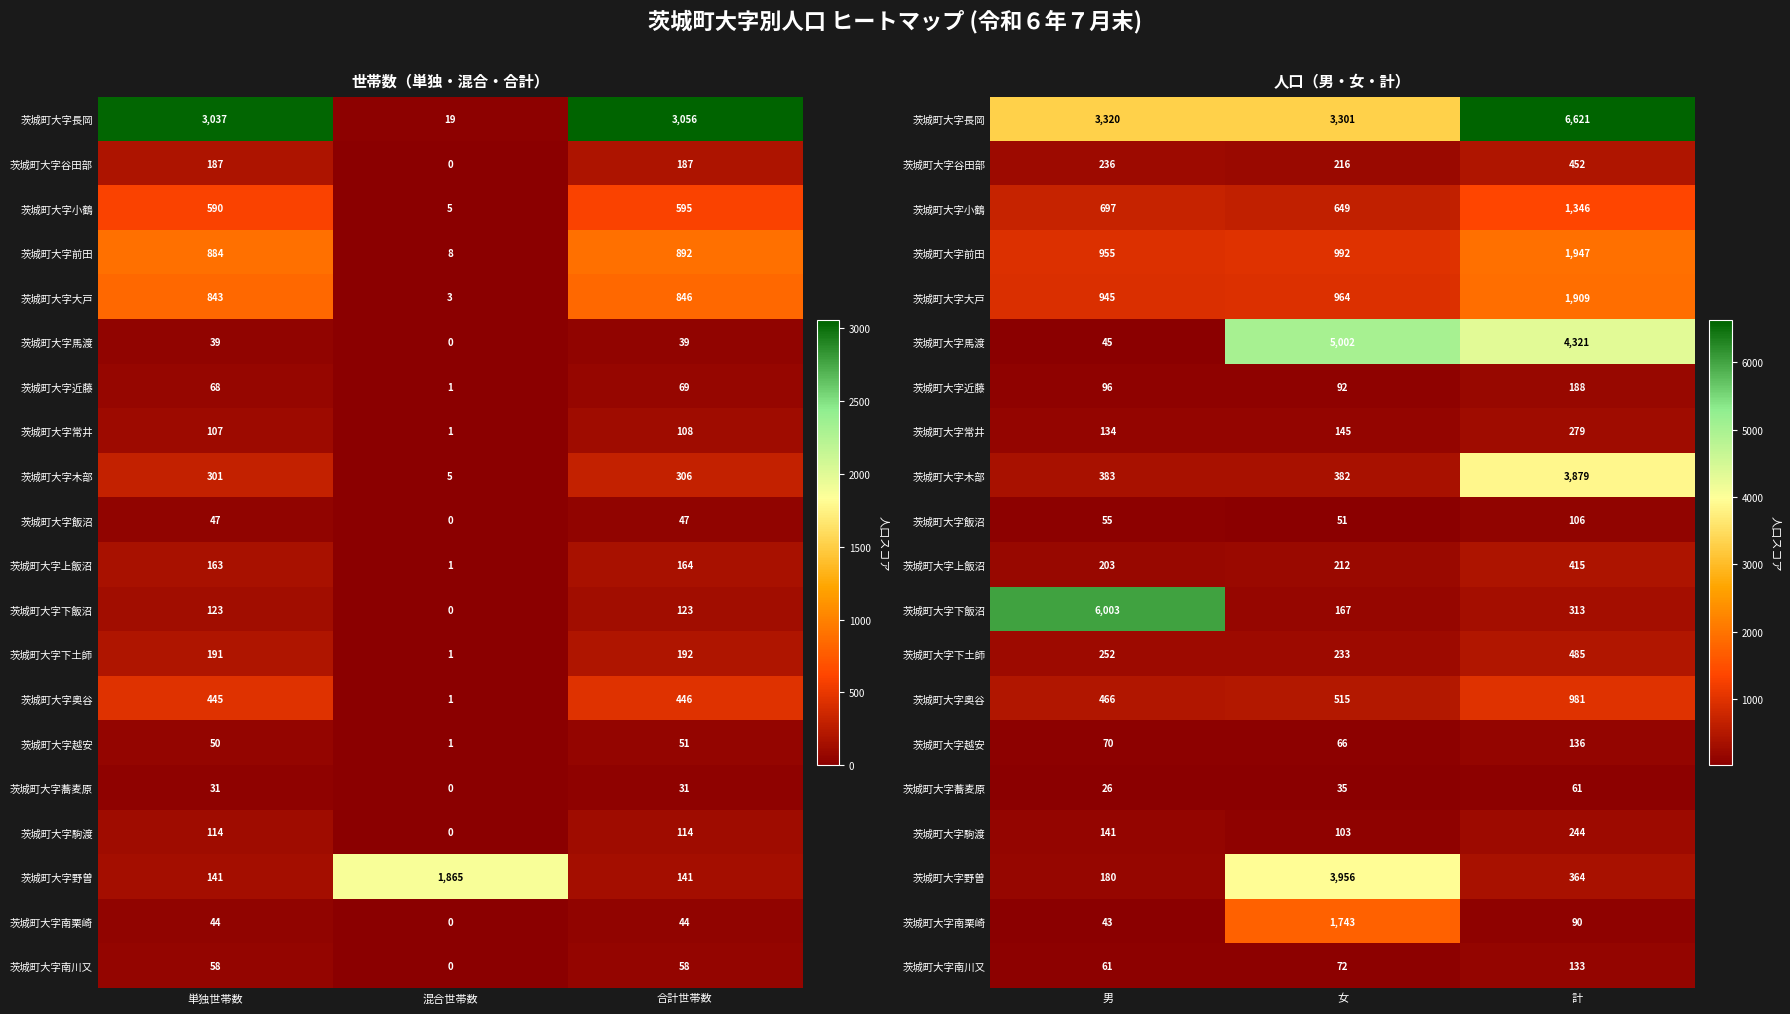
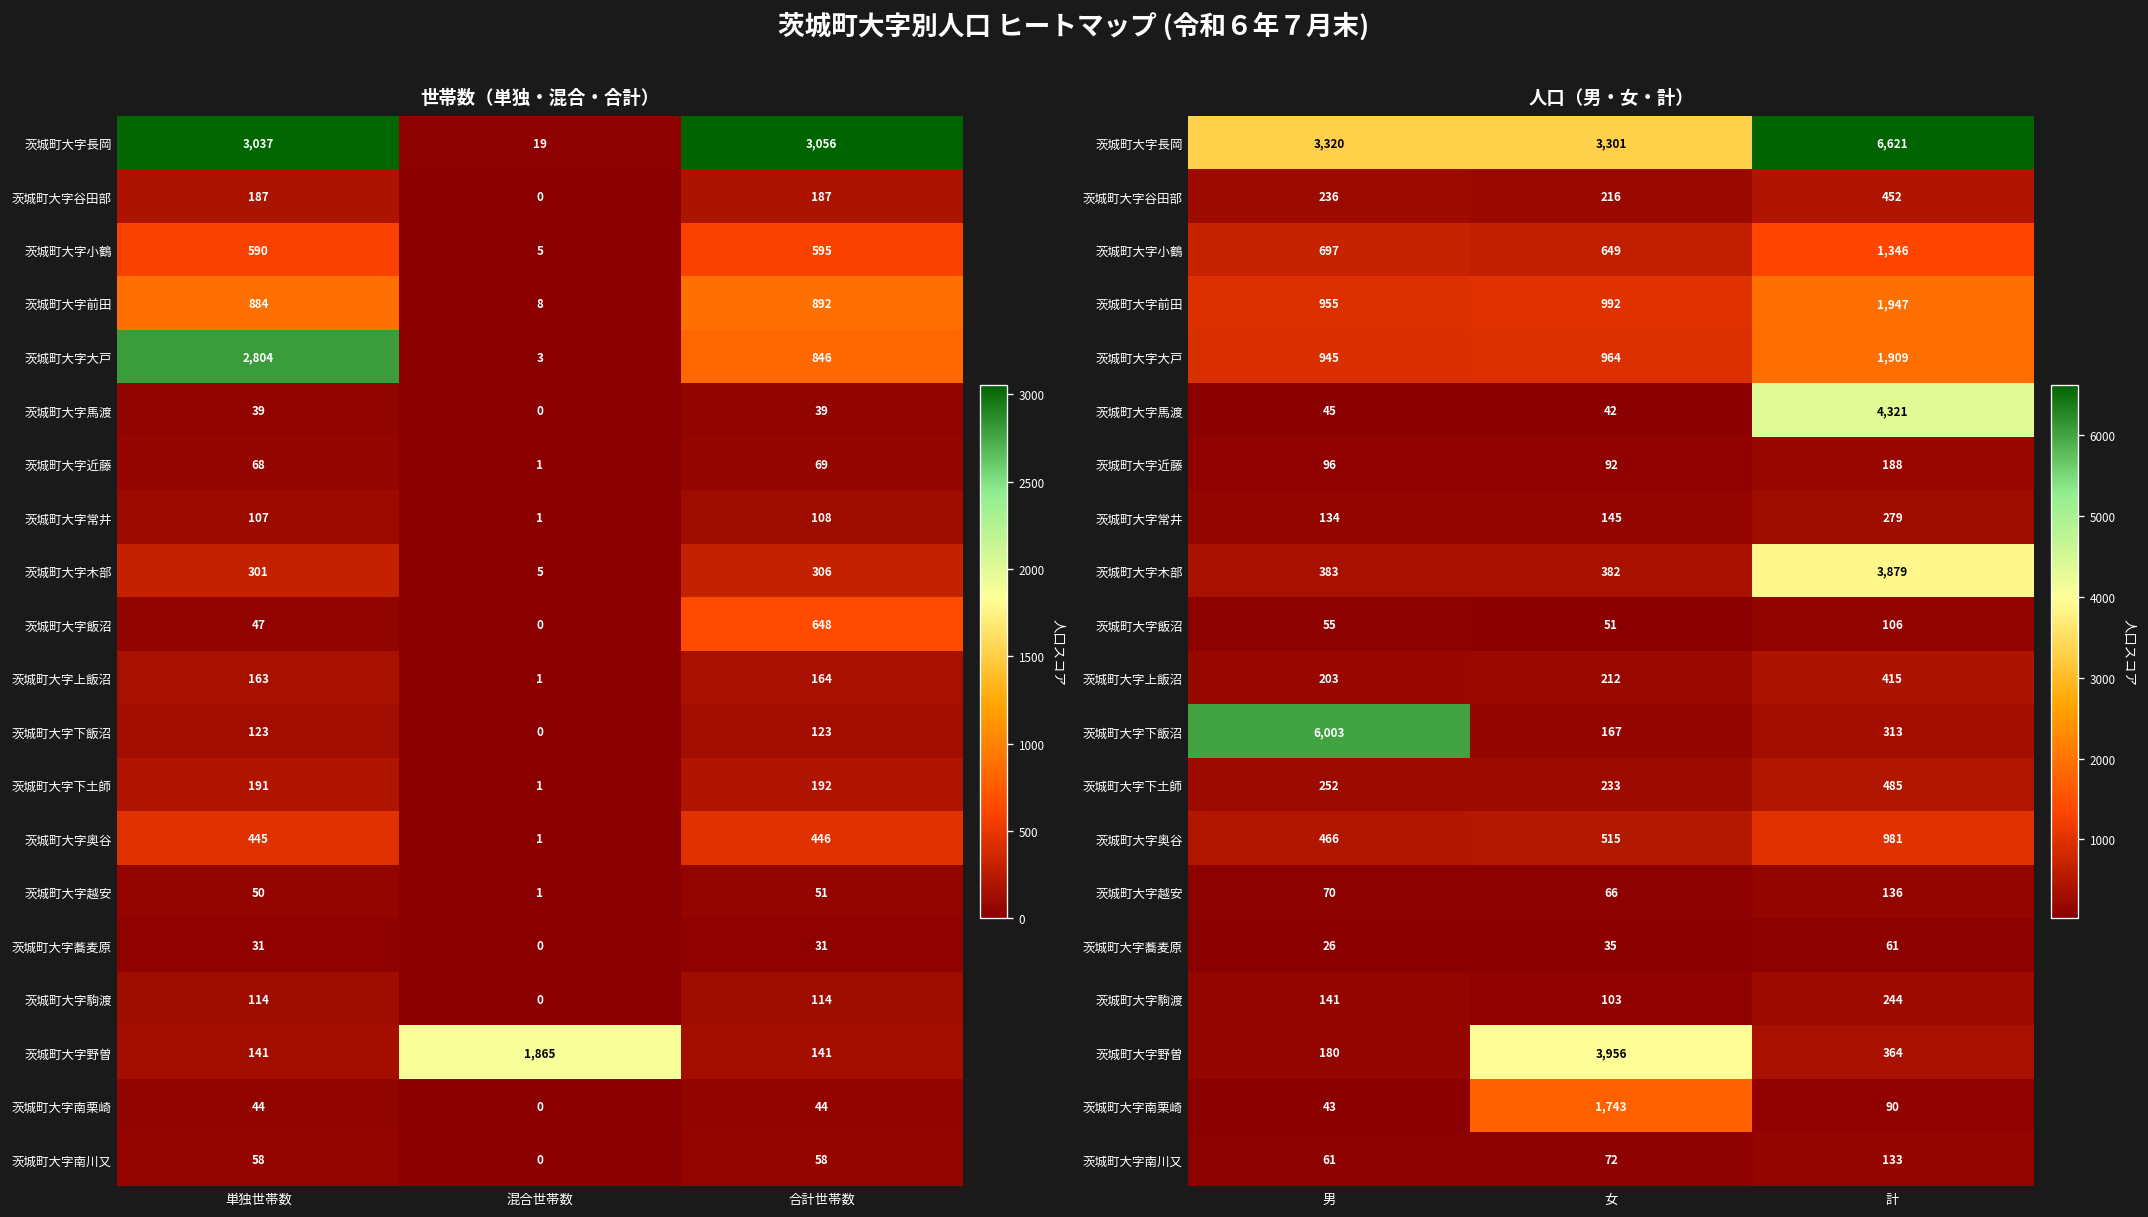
世帯数（単独・混合・合計）, 茨城町大字大戸, 単独世帯数: 843 -> 2,804
世帯数（単独・混合・合計）, 茨城町大字飯沼, 合計世帯数: 47 -> 648
人口（男・女・計）, 茨城町大字馬渡, 女: 5,002 -> 42
